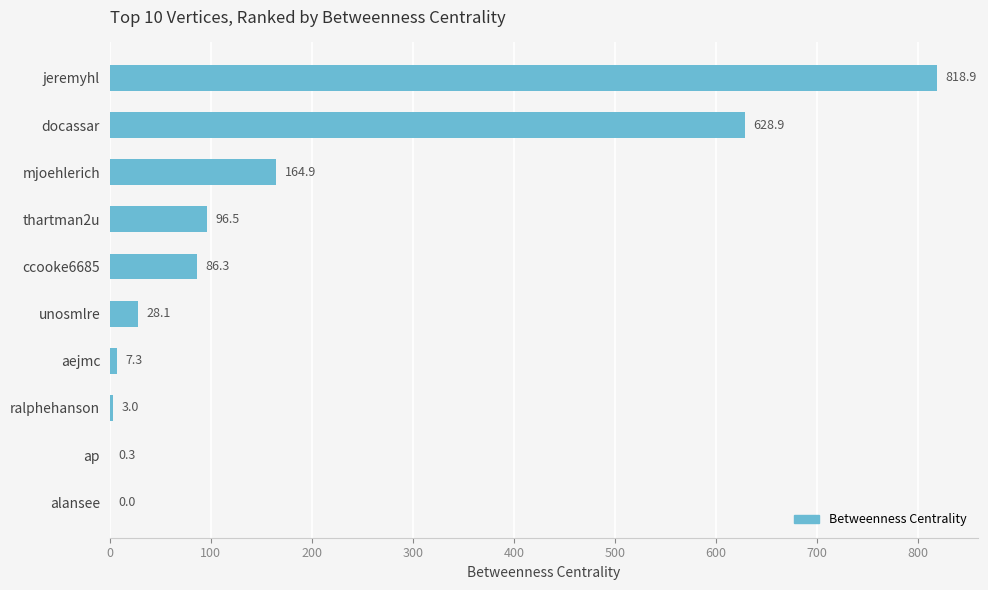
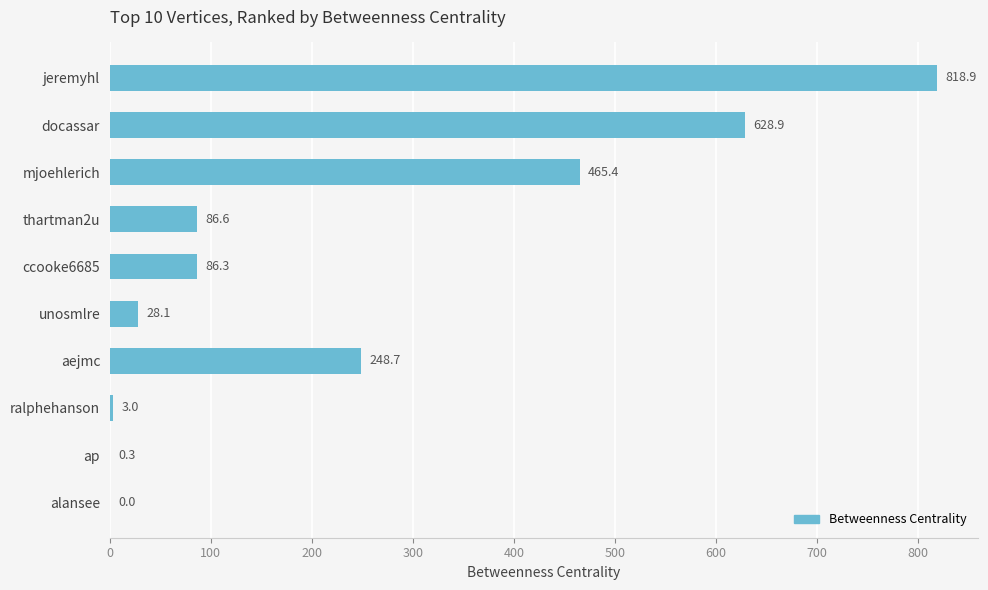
mjoehlerich: 164.9 -> 465.4
thartman2u: 96.5 -> 86.6
aejmc: 7.3 -> 248.7
